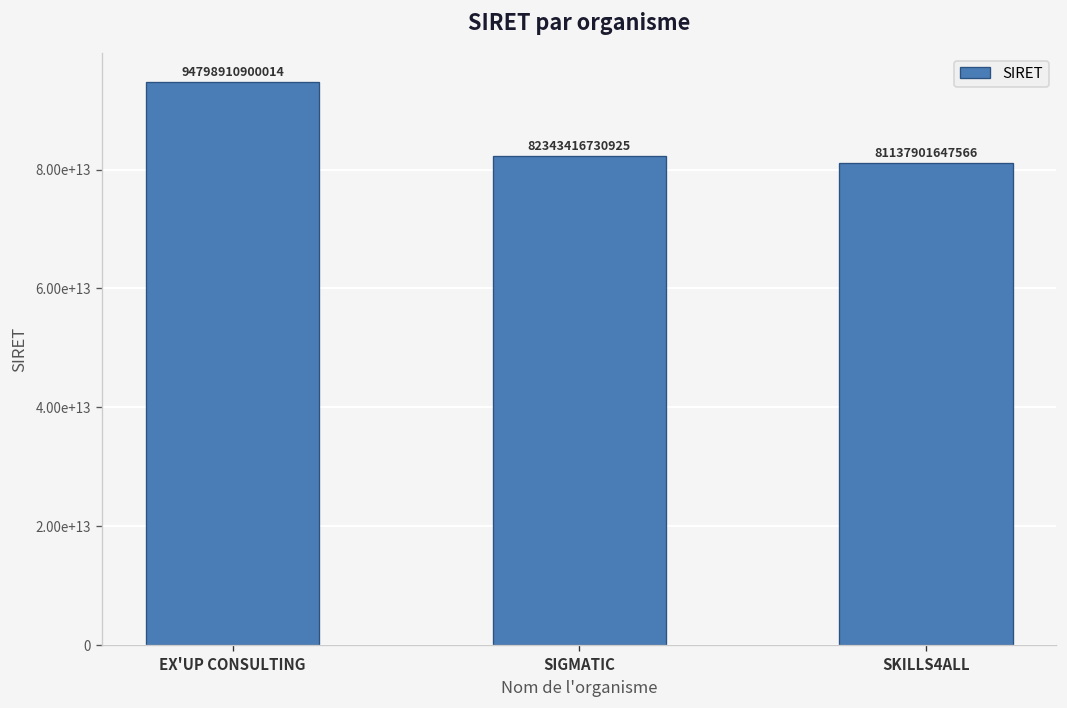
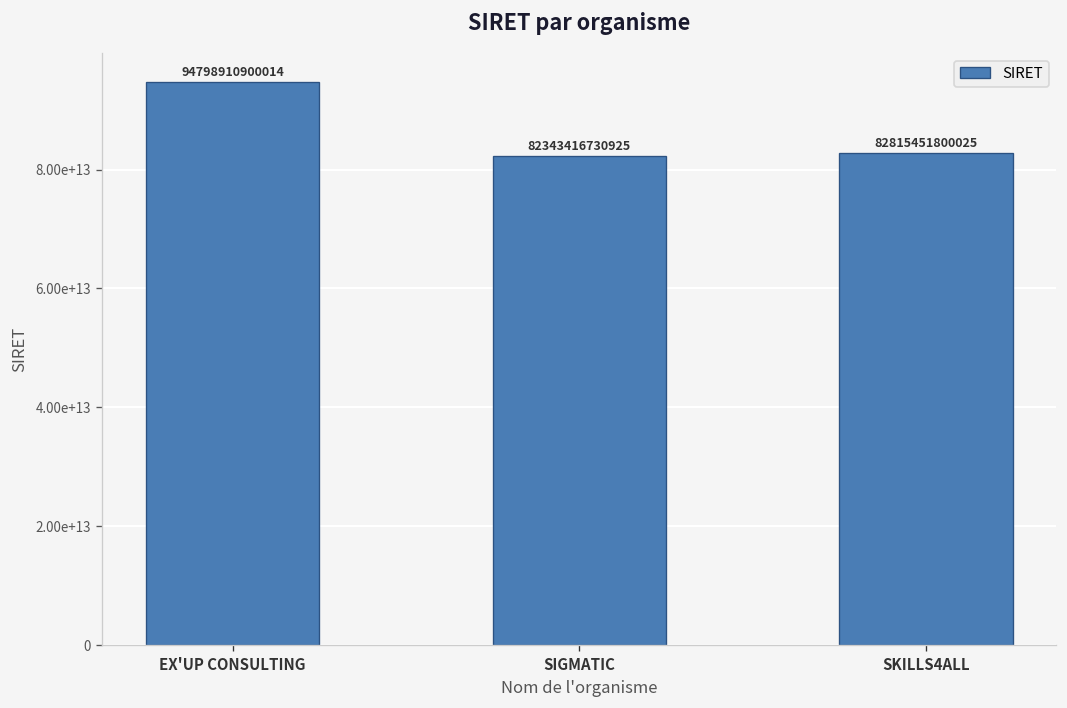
SKILLS4ALL: 81137901647566 -> 82815451800025
